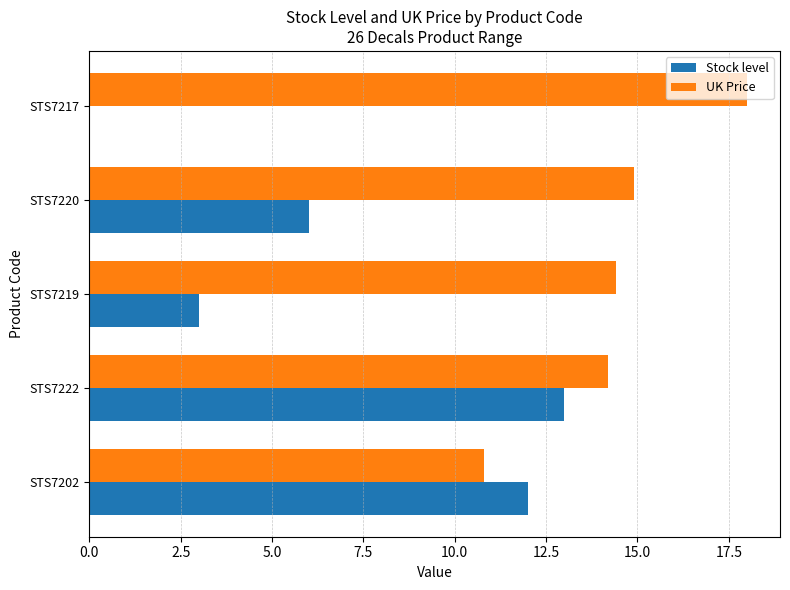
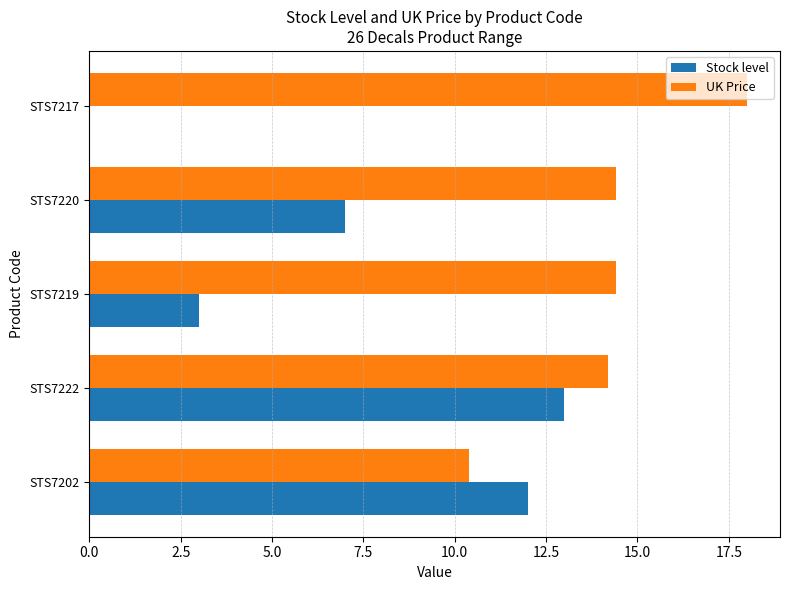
UK Price, STS7220: 14.9 -> 14.4
Stock level, STS7220: 6 -> 7
UK Price, STS7202: 10.8 -> 10.4
